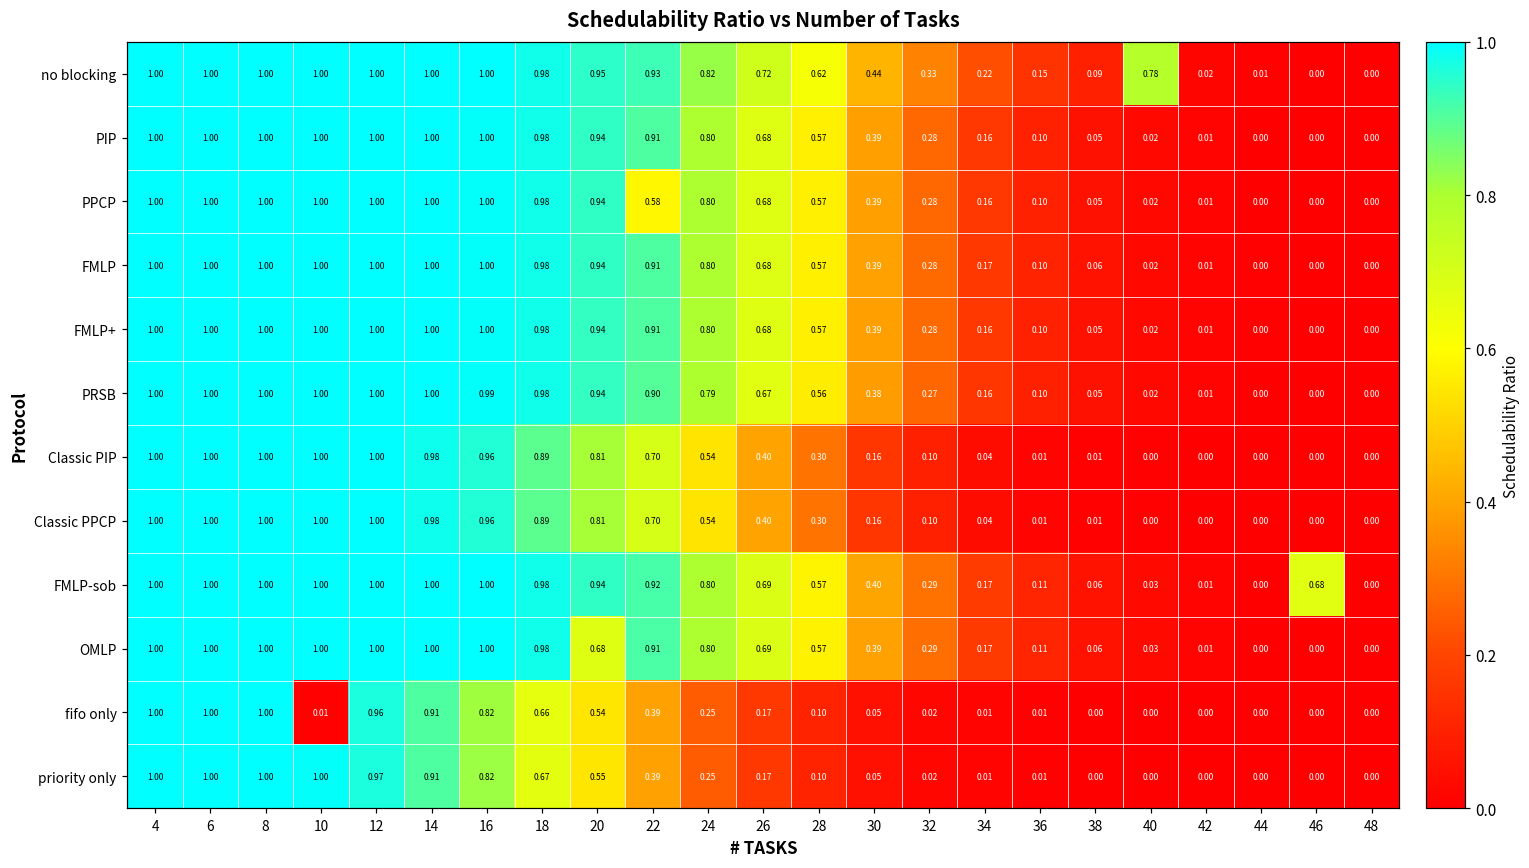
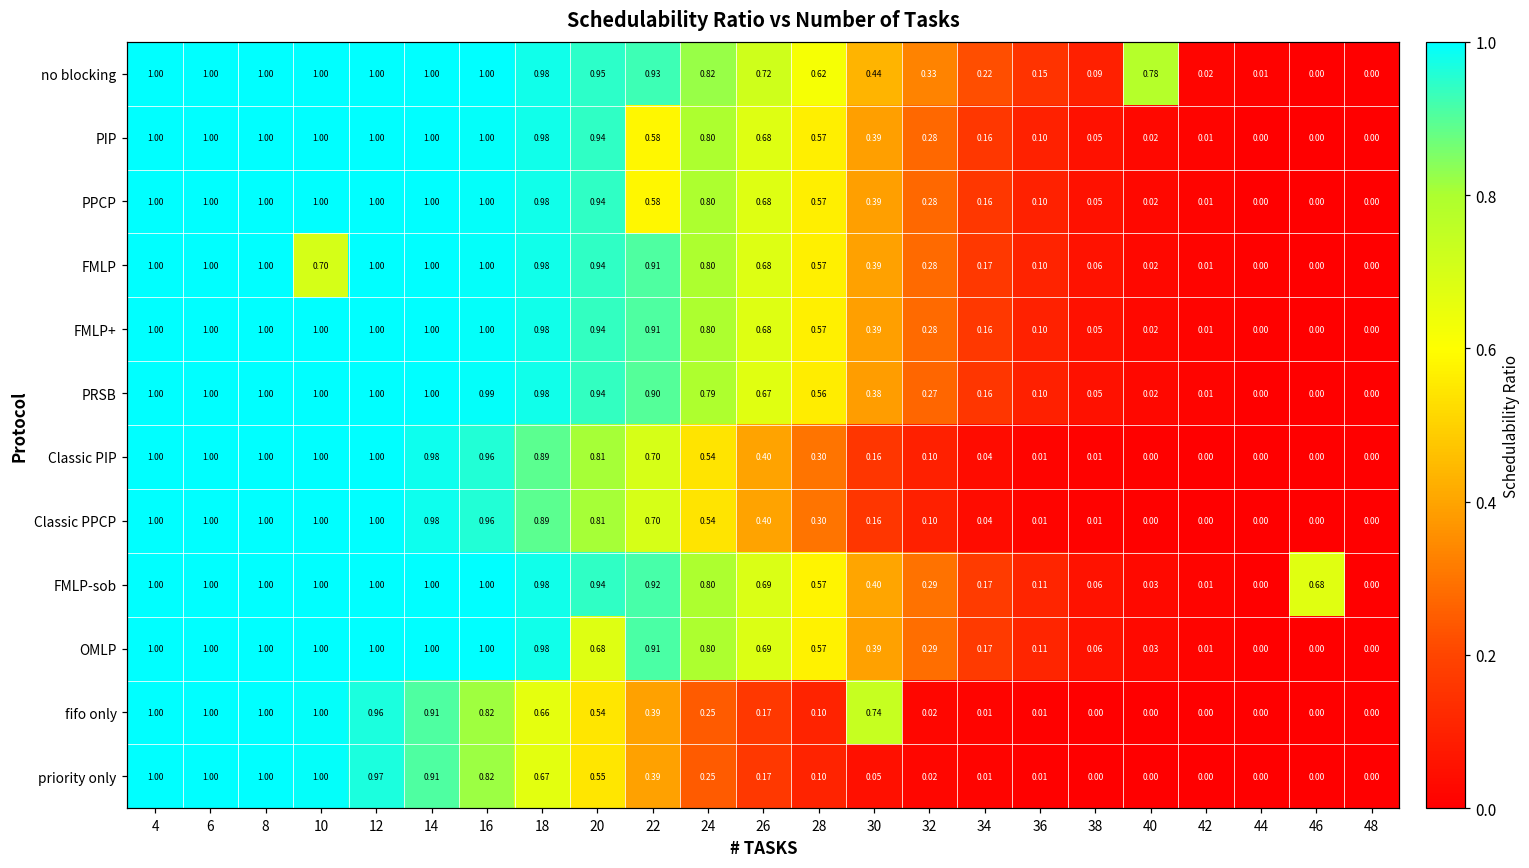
PIP, 22: 0.91 -> 0.58
FMLP, 10: 1.00 -> 0.70
fifo only, 10: 0.01 -> 1.00
fifo only, 30: 0.05 -> 0.74
